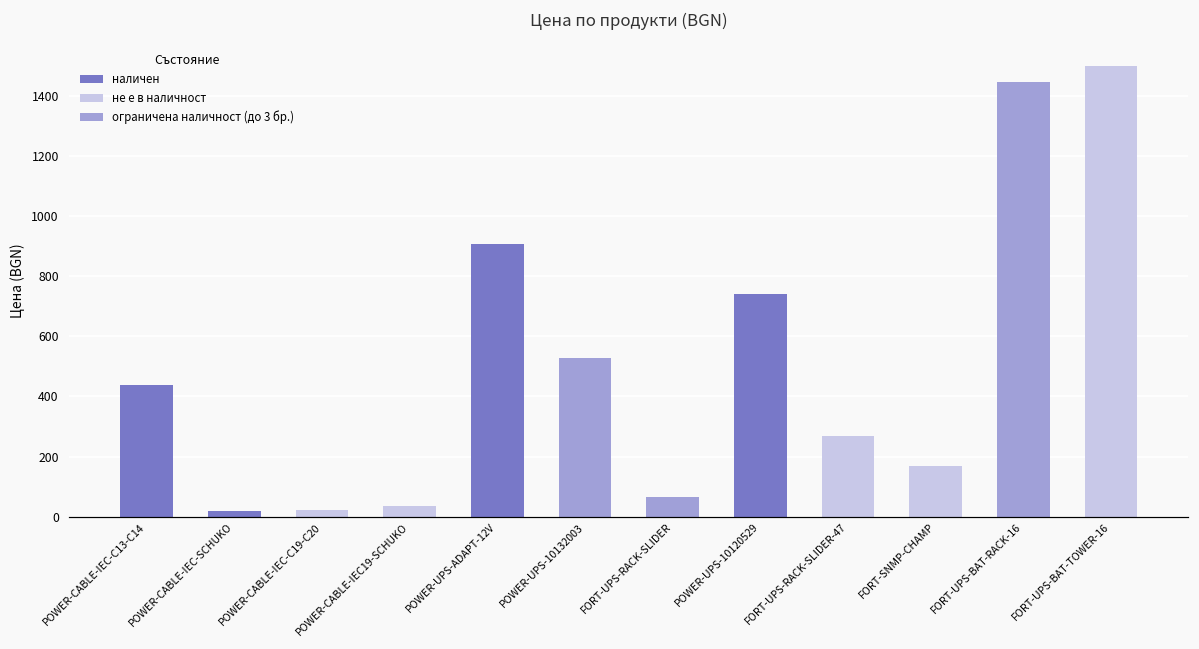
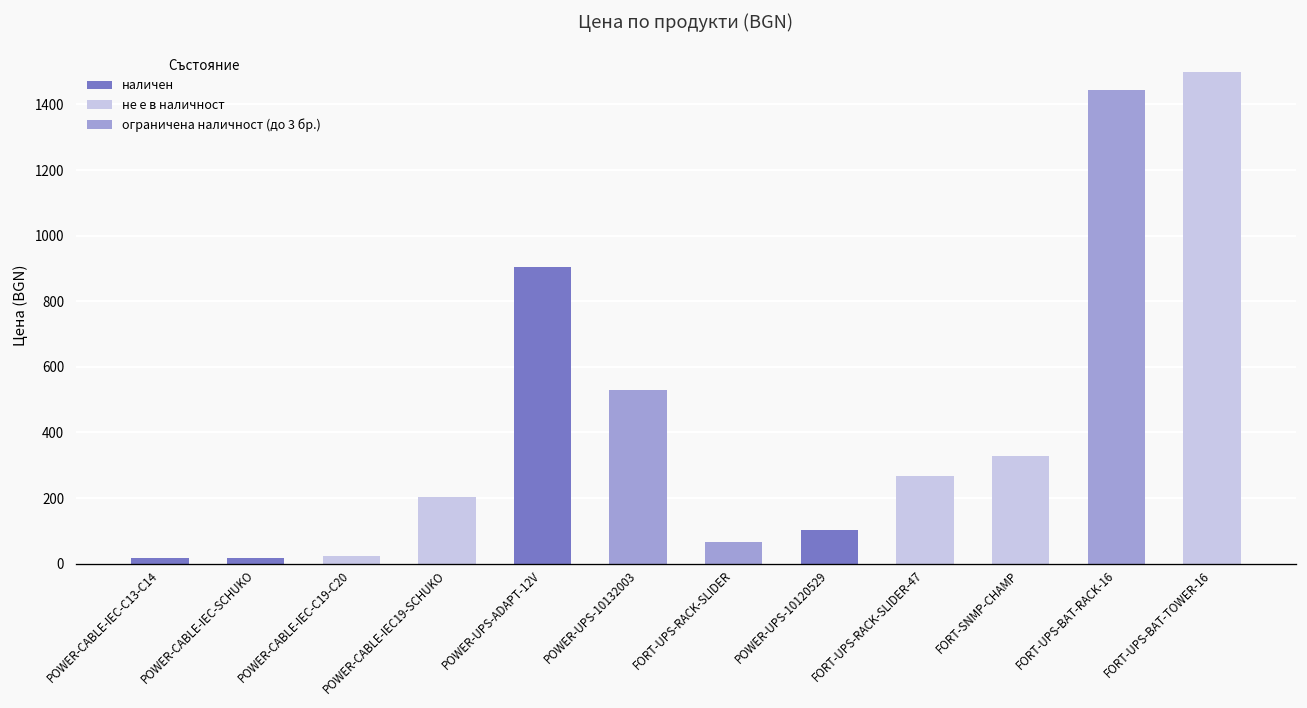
POWER-CABLE-IEC-C13-C14: 440 -> 20
POWER-CABLE-IEC19-SCHUKO: 40 -> 200
POWER-UPS-10120529: 740 -> 100
FORT-SNMP-CHAMP: 170 -> 330
